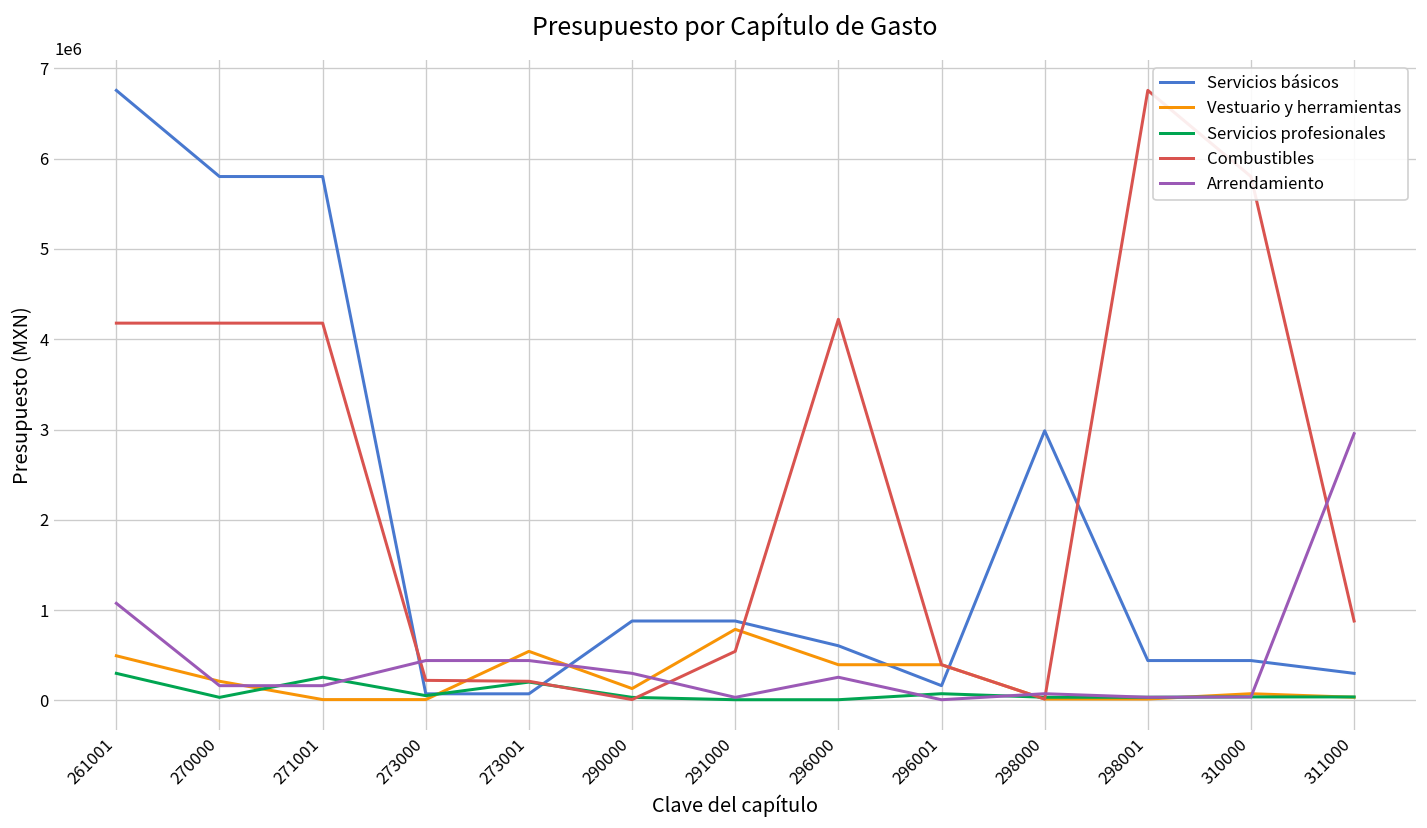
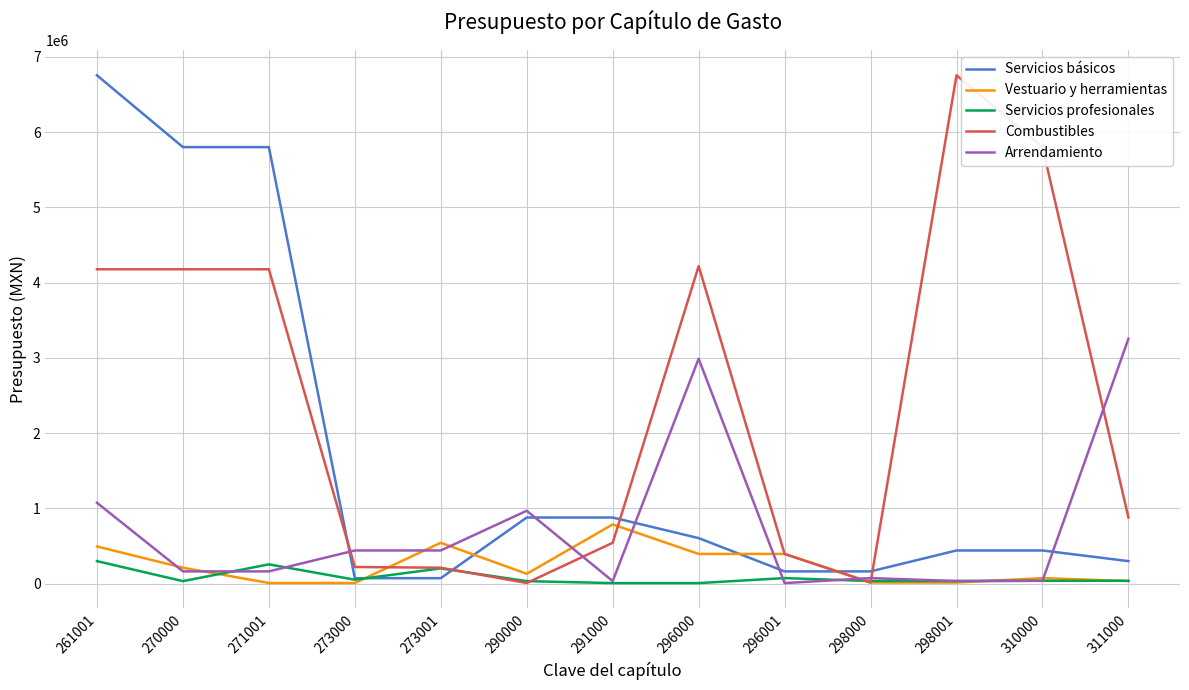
Arrendamiento, 290000: 300000 -> 1000000
Arrendamiento, 296000: 300000 -> 3000000
Servicios básicos, 298000: 3000000 -> 200000
Arrendamiento, 311000: 3000000 -> 3300000
